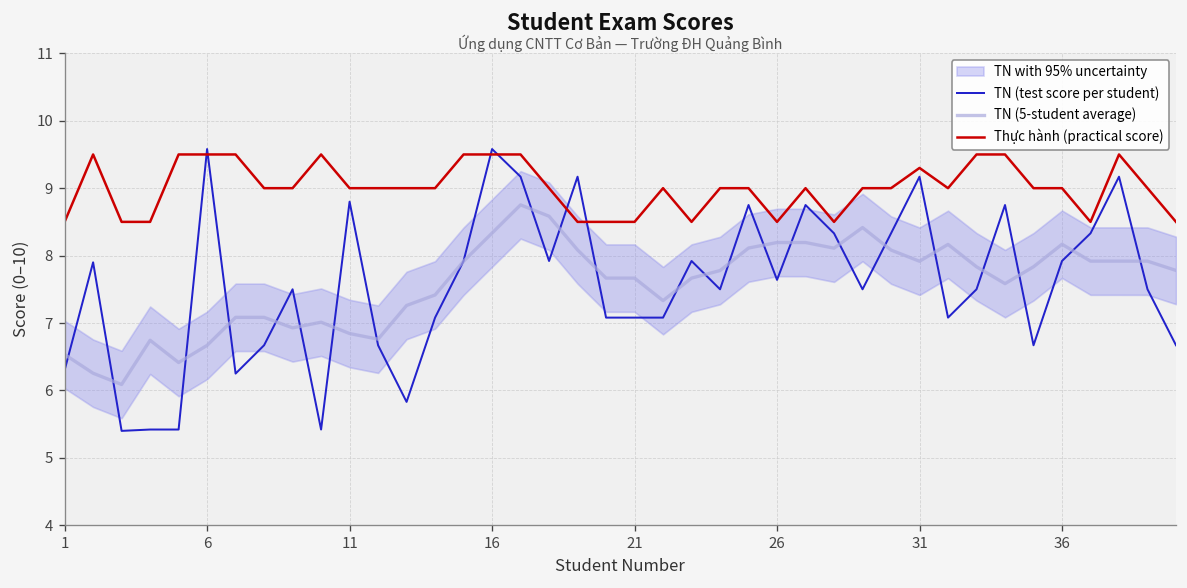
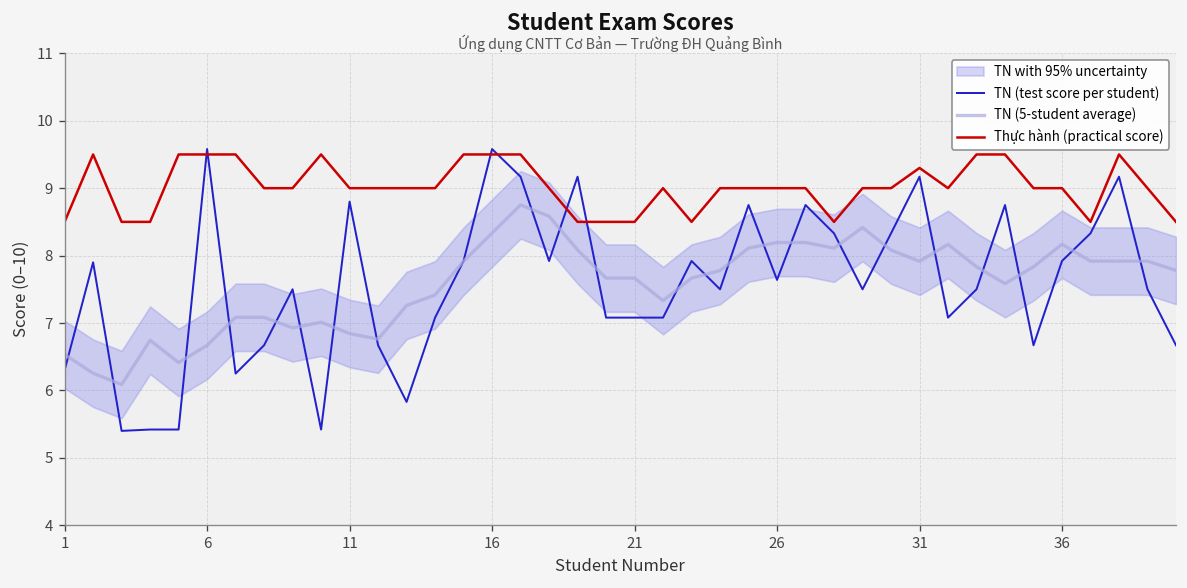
Thực hành (practical score), 26: 8.5 -> 9.0
